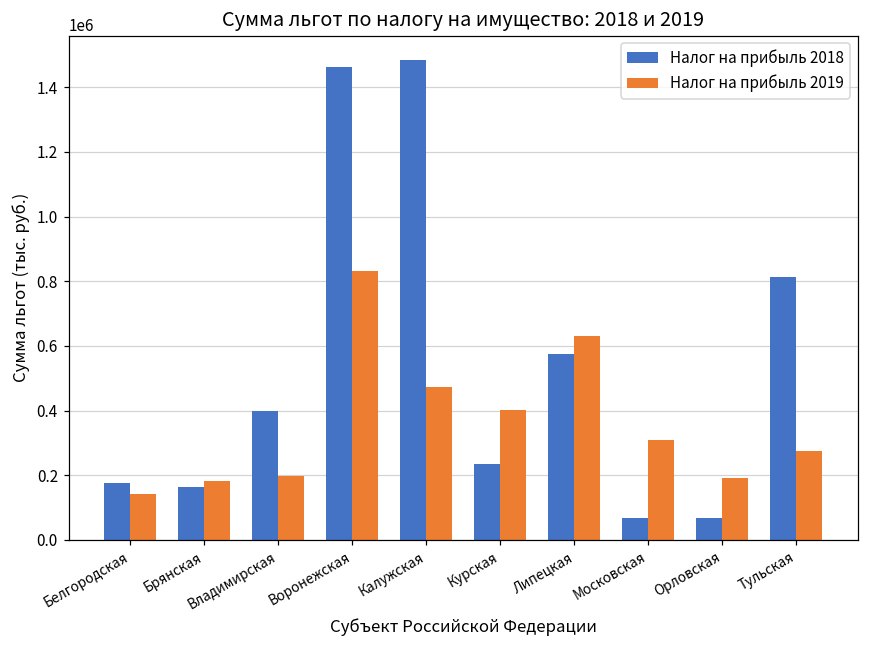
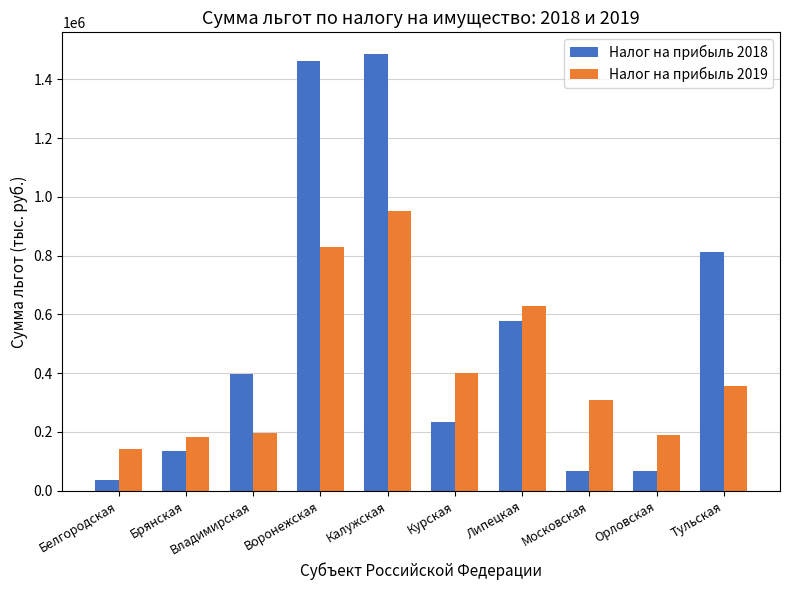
Налог на прибыль 2018, Белгородская: 180000 -> 40000
Налог на прибыль 2018, Брянская: 160000 -> 140000
Налог на прибыль 2019, Калужская: 470000 -> 950000
Налог на прибыль 2019, Тульская: 280000 -> 350000
